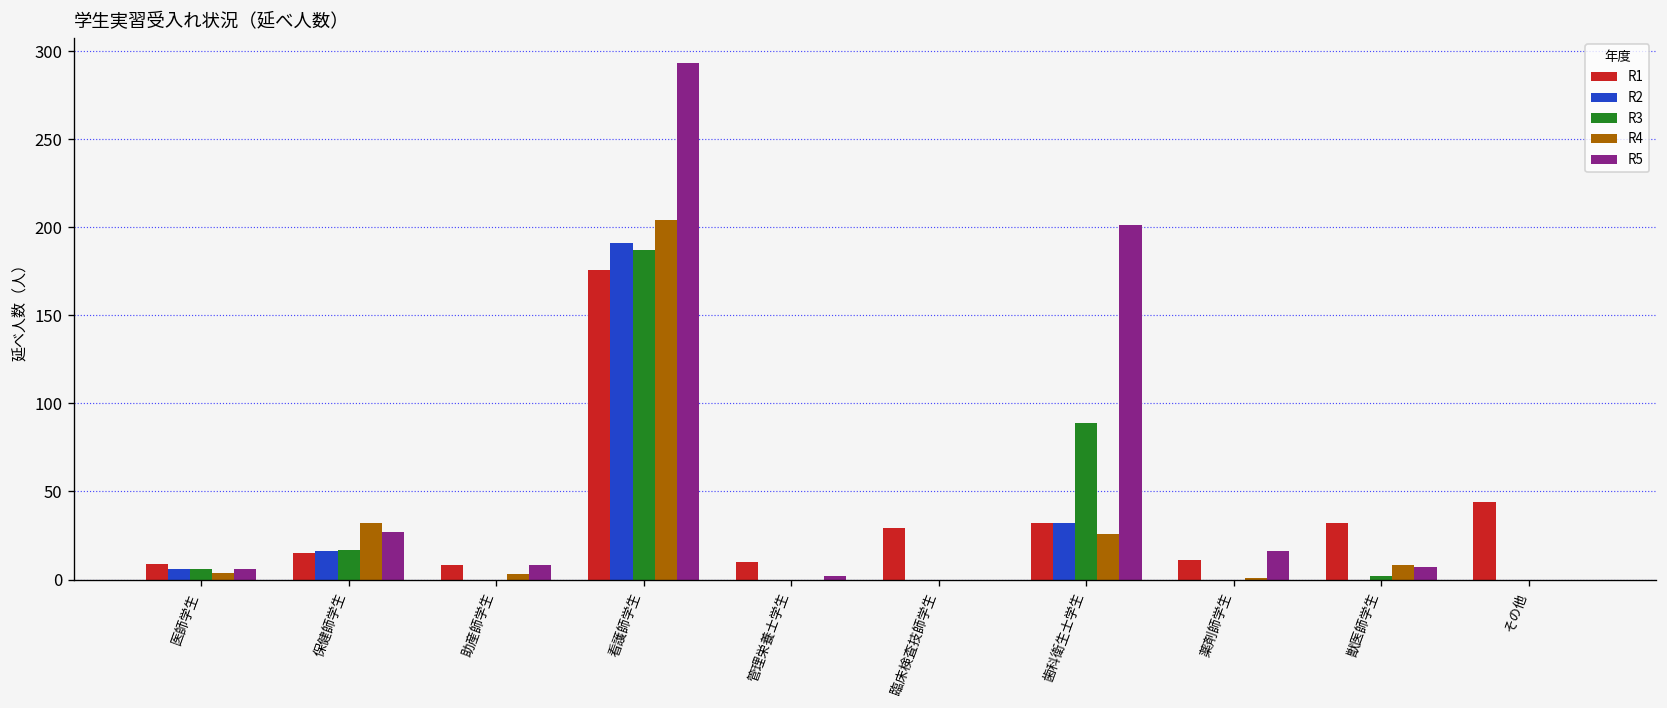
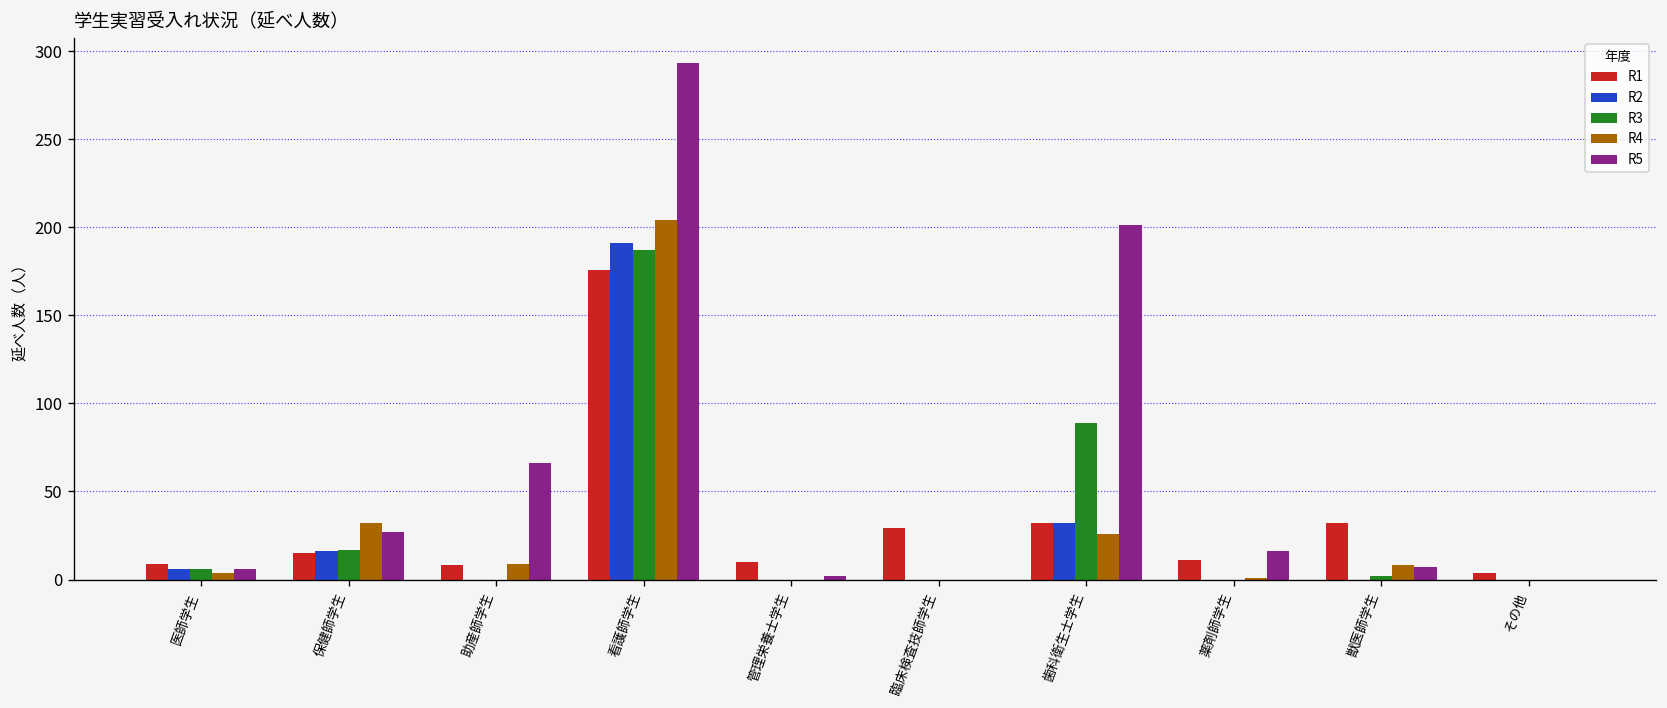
R4, 助産師学生: 3 -> 9
R5, 助産師学生: 8 -> 66
R1, その他: 44 -> 4
